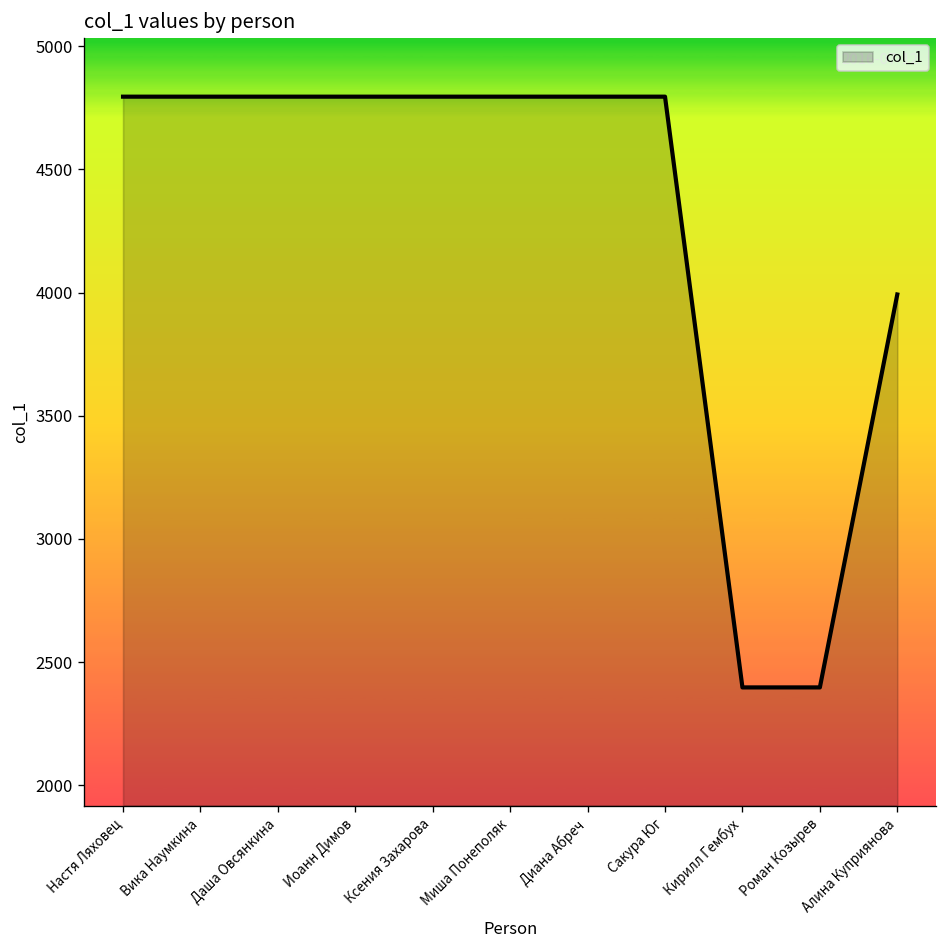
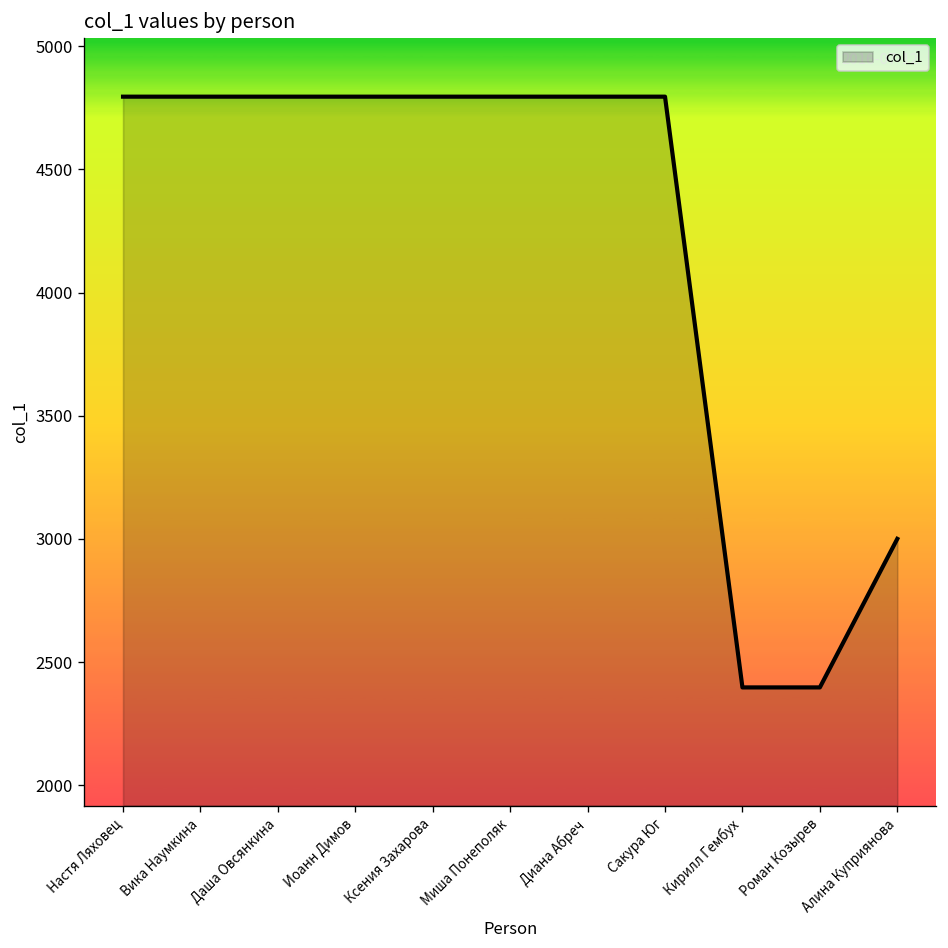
Алина Куприянова: 3990 -> 3000
